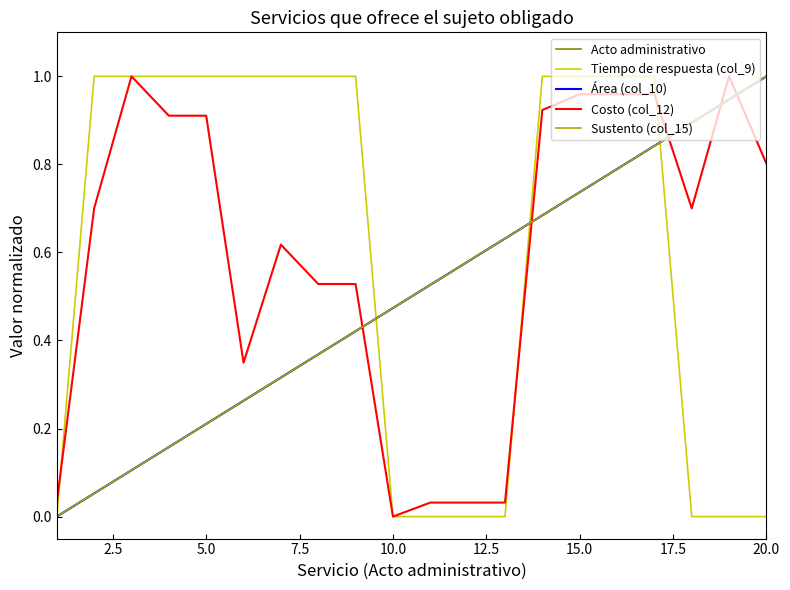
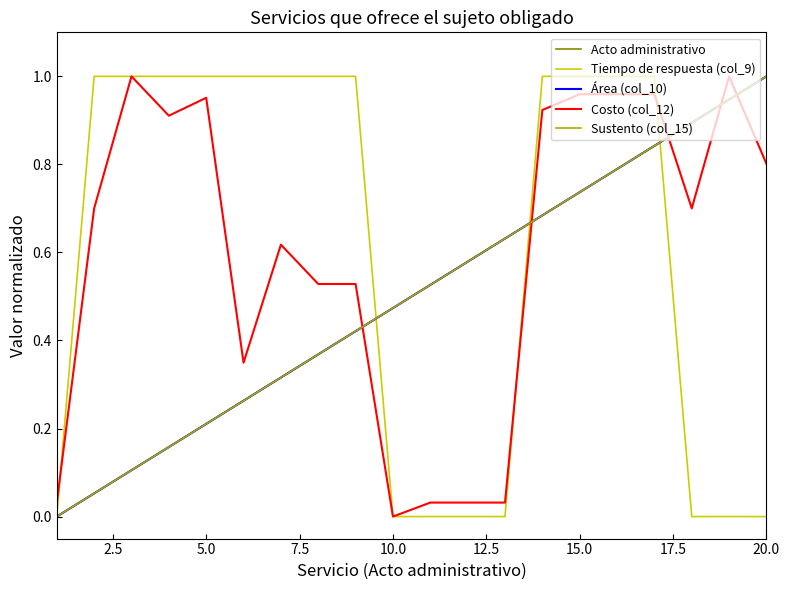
Costo (col_12), 5.0: 0.91 -> 0.95
